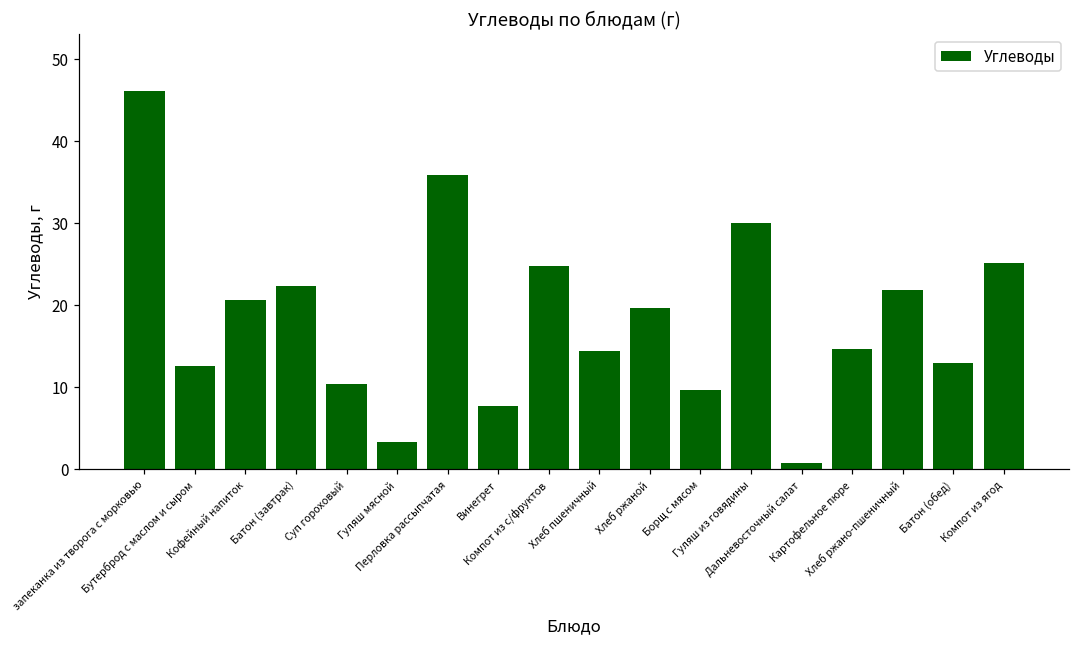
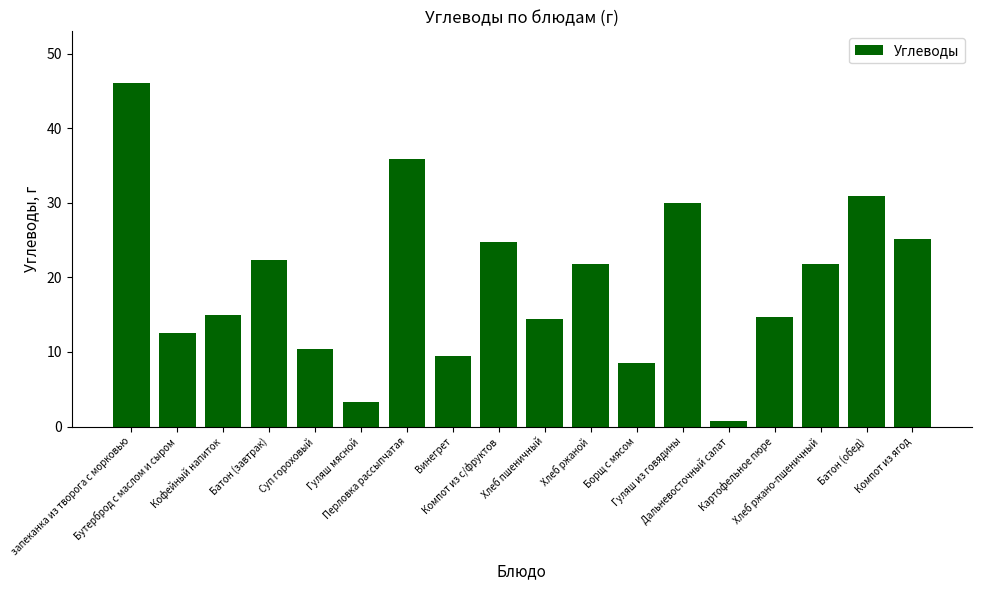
Кофейный напиток: 21 -> 15
Винегрет: 8 -> 10
Хлеб ржаной: 20 -> 22
Борщ с мясом: 10 -> 9
Батон (обед): 13 -> 31
